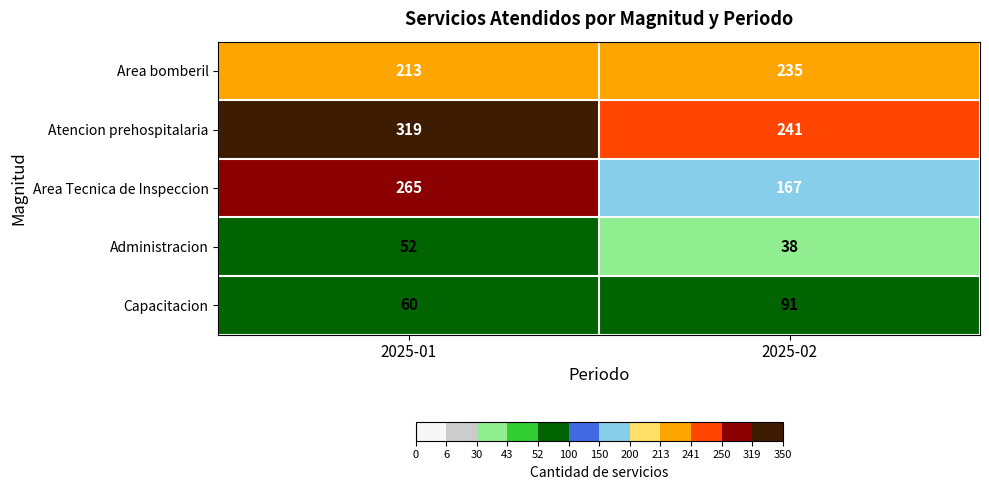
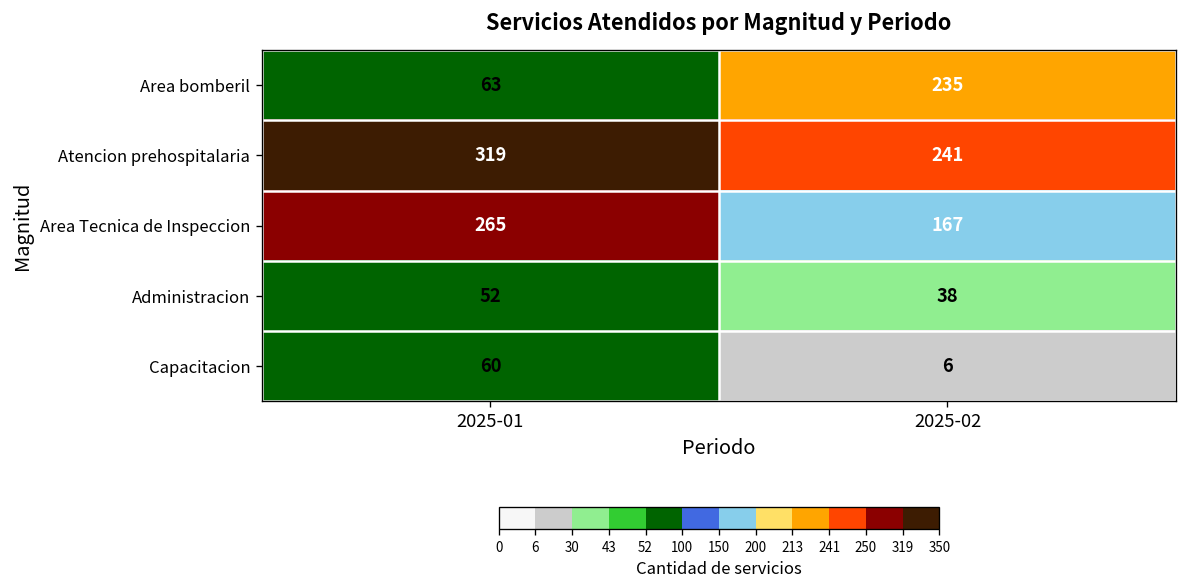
Area bomberil, 2025-01: 213 -> 63
Capacitacion, 2025-02: 91 -> 6
